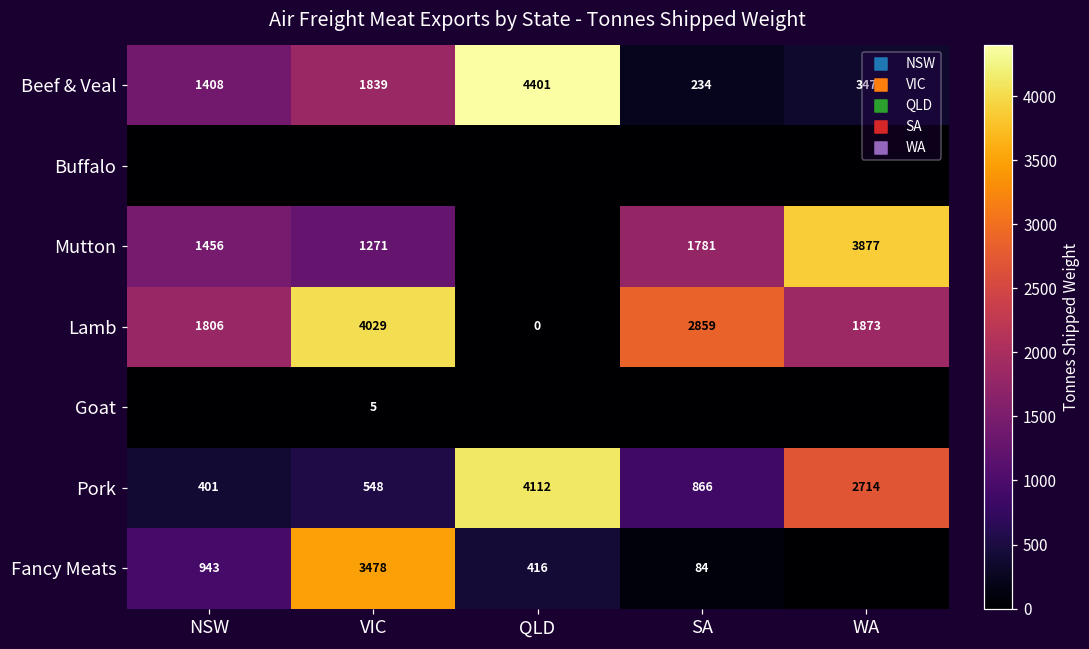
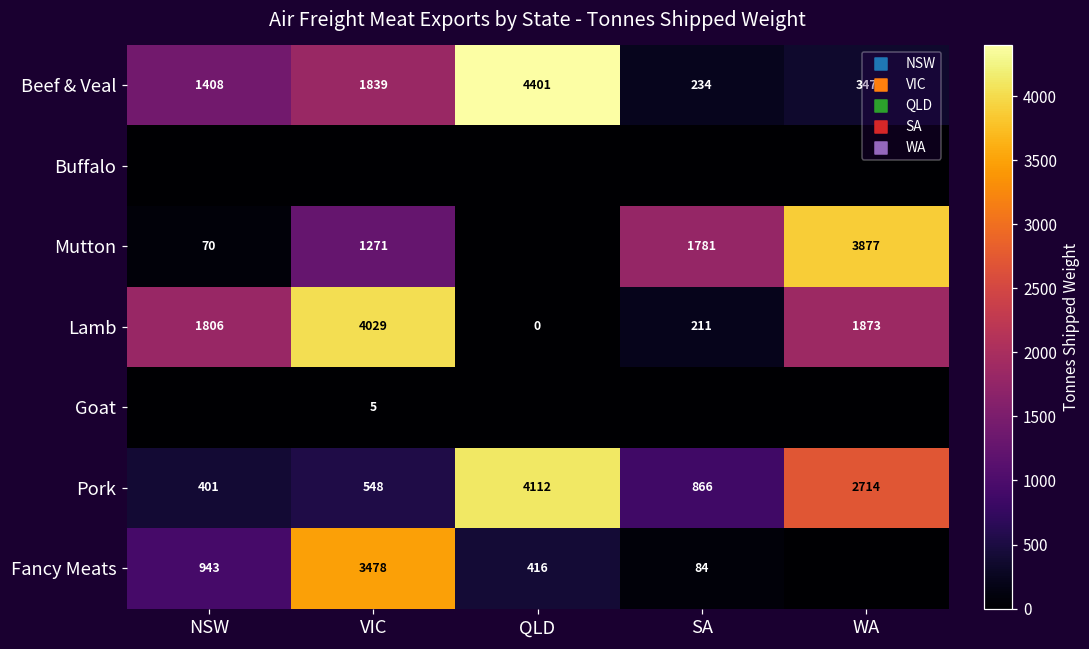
Mutton, NSW: 1456 -> 70
Lamb, SA: 2859 -> 211
